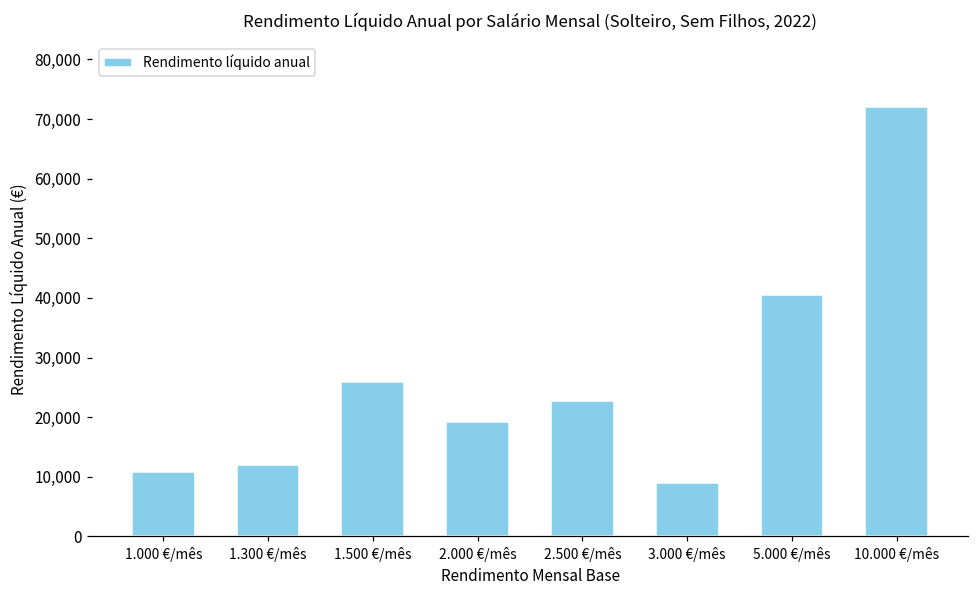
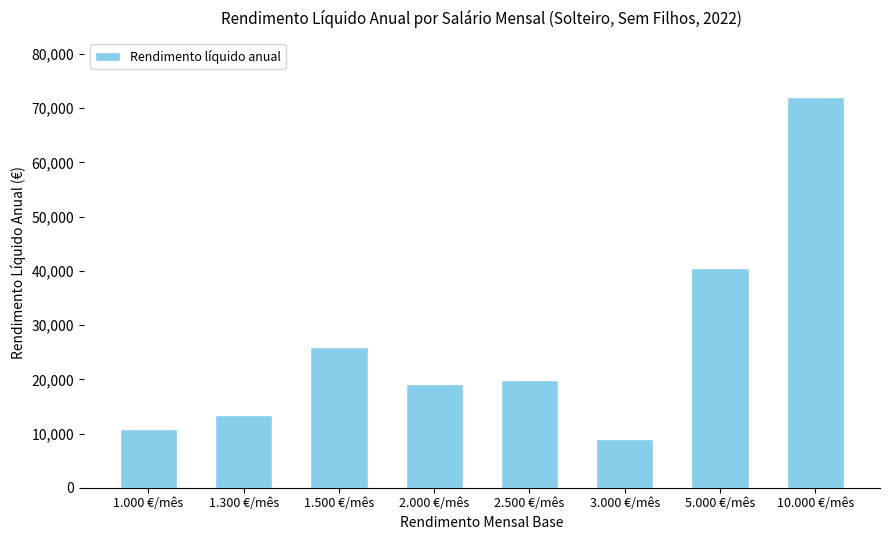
1.300 €/mês: 12,000 -> 13,000
2.500 €/mês: 23,000 -> 20,000
